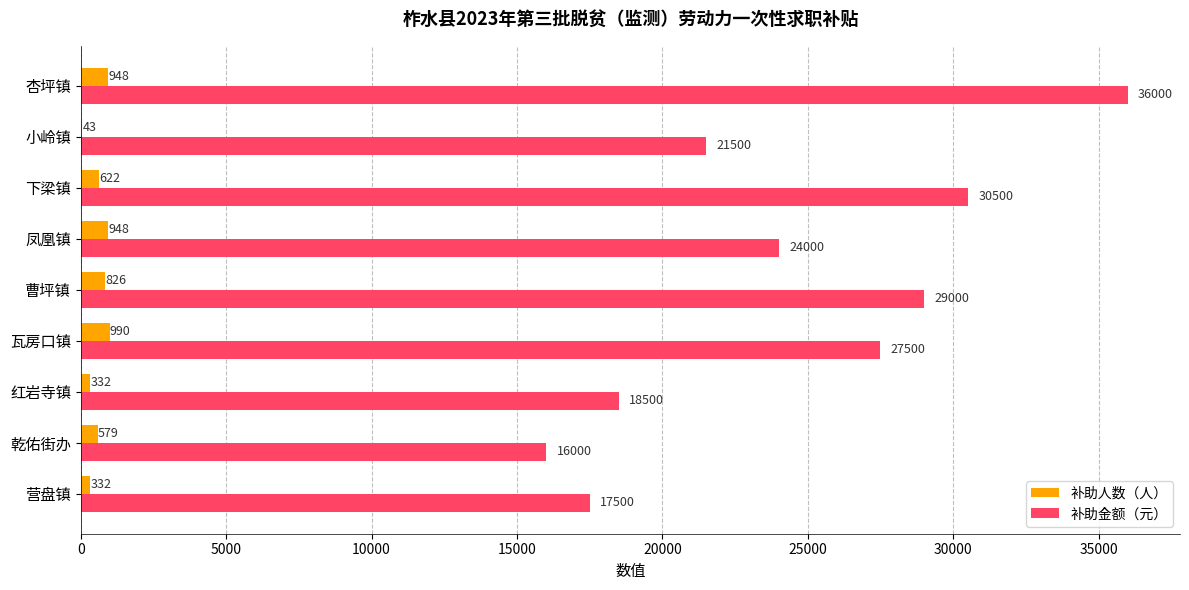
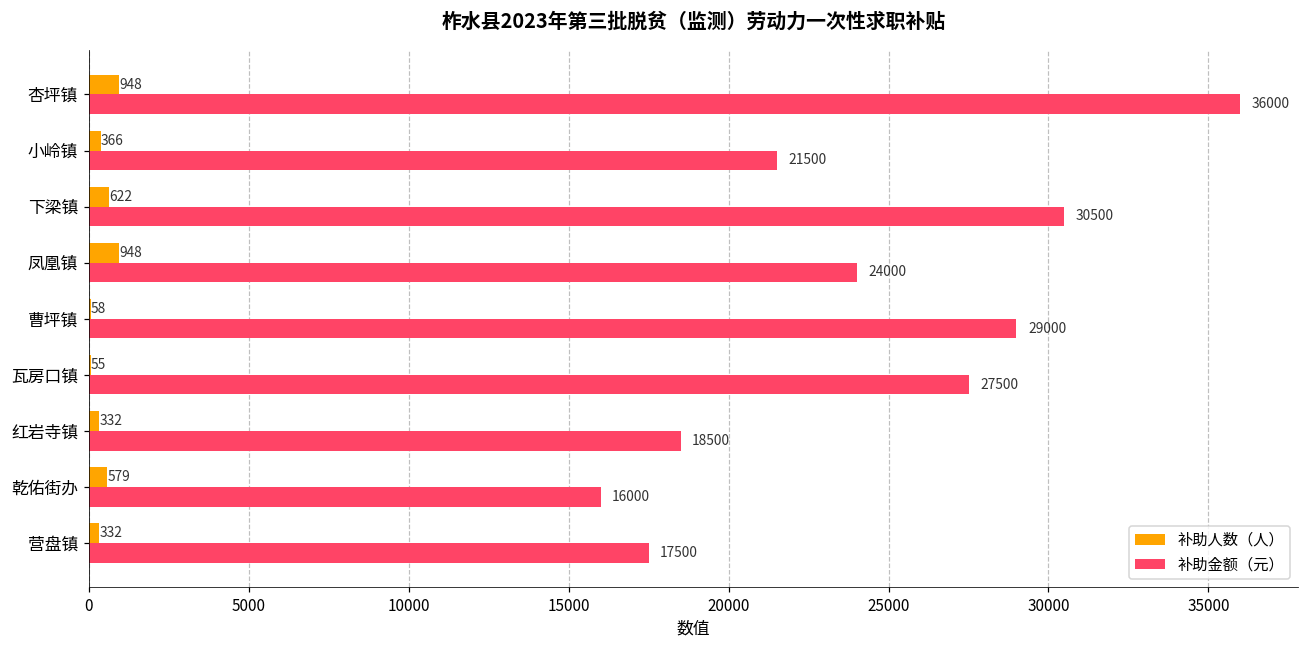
补助人数（人）, 小岭镇: 43 -> 366
补助人数（人）, 曹坪镇: 826 -> 58
补助人数（人）, 瓦房口镇: 990 -> 55
